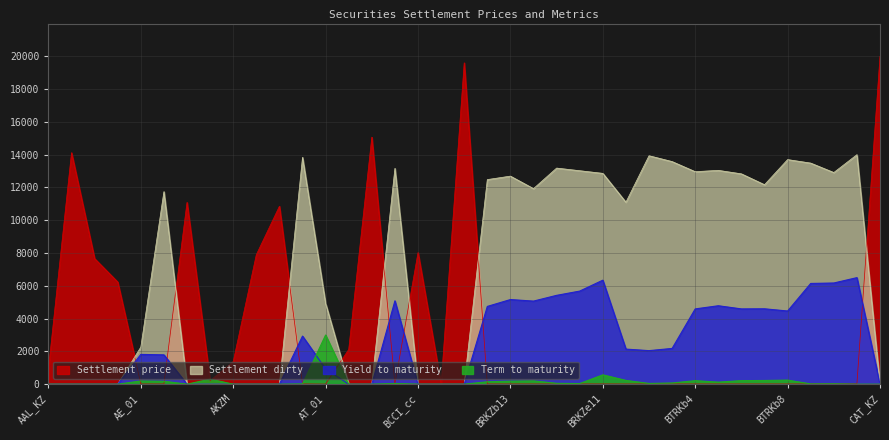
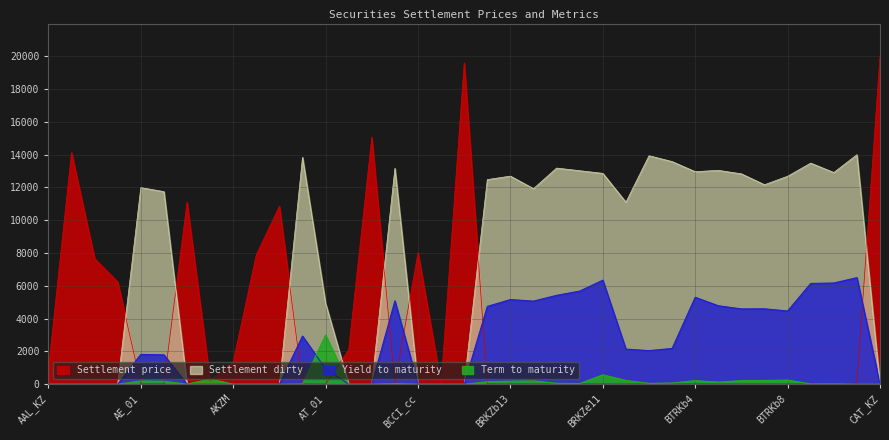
Settlement dirty, AE_01: 2300 -> 12000
Yield to maturity, BTRKb4: 4600 -> 5300
Settlement dirty, BTRKb8: 13700 -> 12700
